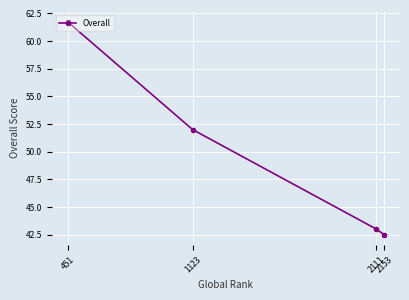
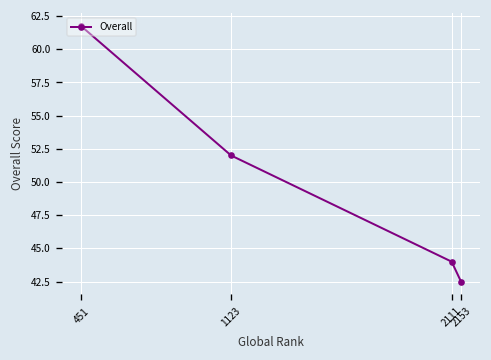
2111: 43 -> 44
